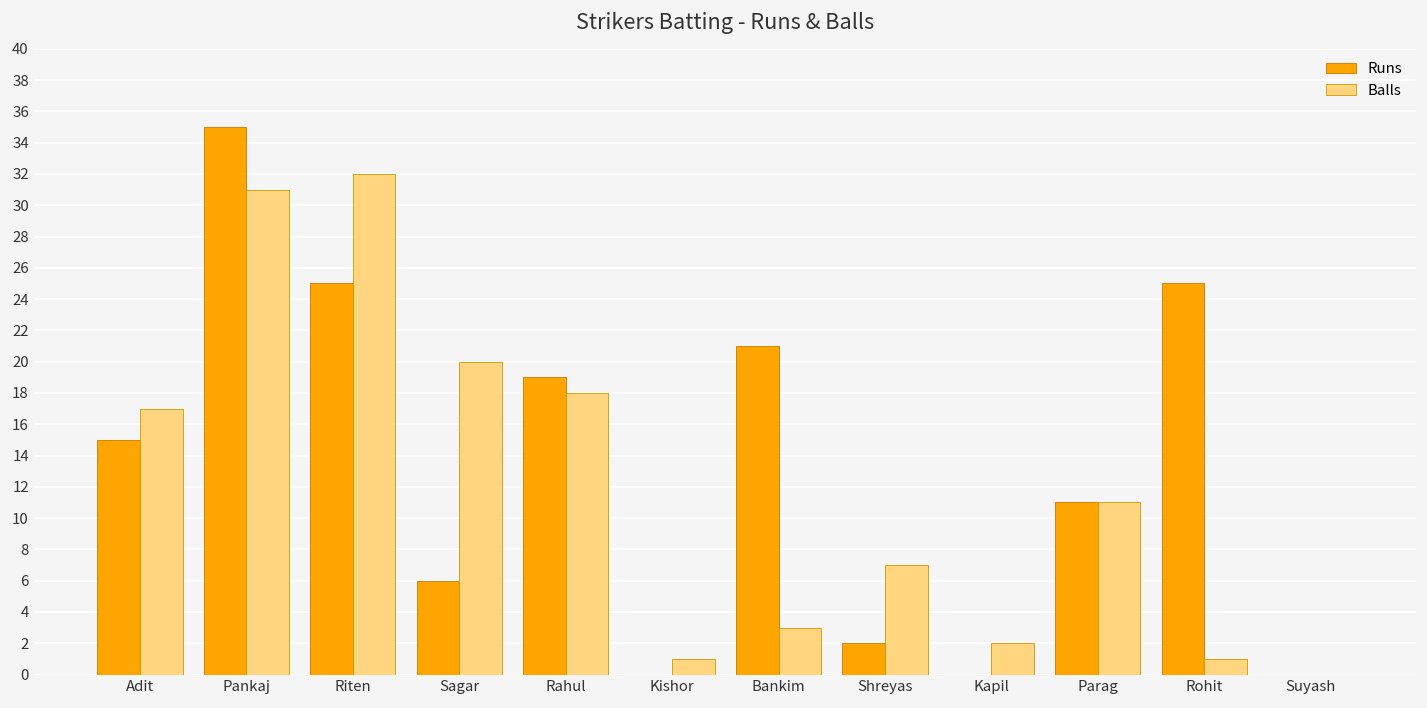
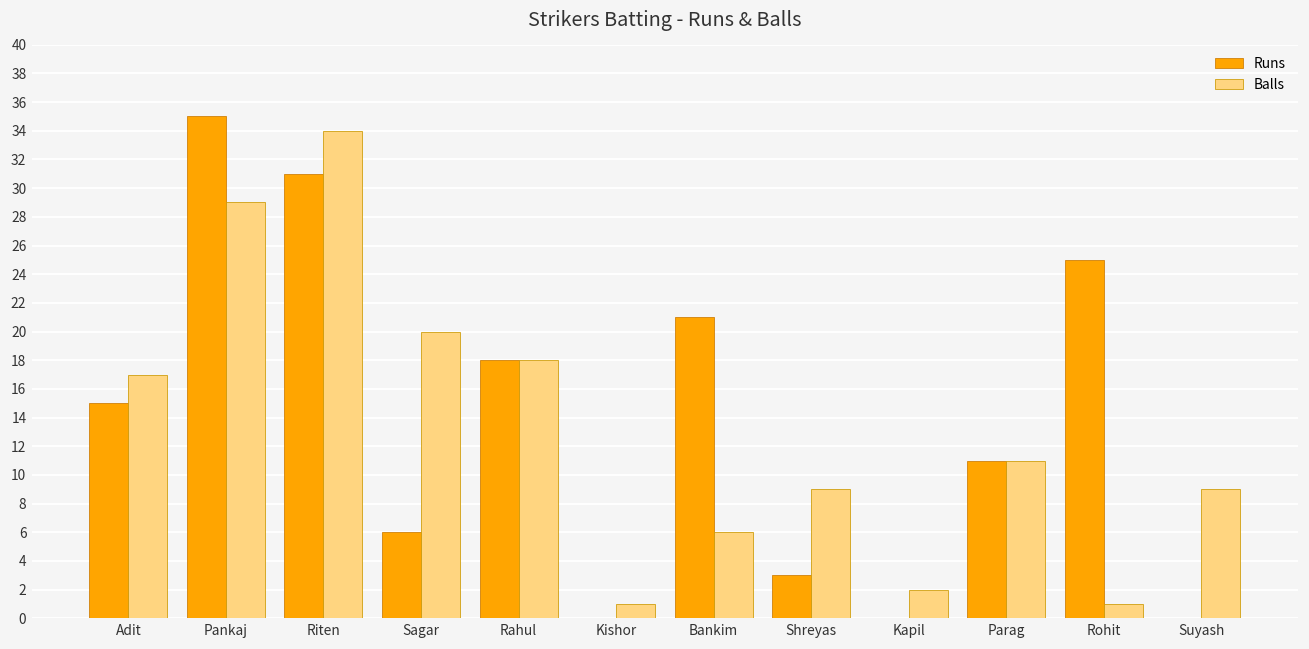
Balls, Pankaj: 31 -> 29
Runs, Riten: 25 -> 31
Balls, Riten: 32 -> 34
Runs, Rahul: 19 -> 18
Balls, Bankim: 3 -> 6
Runs, Shreyas: 2 -> 3
Balls, Shreyas: 7 -> 9
Balls, Suyash: 0 -> 9
